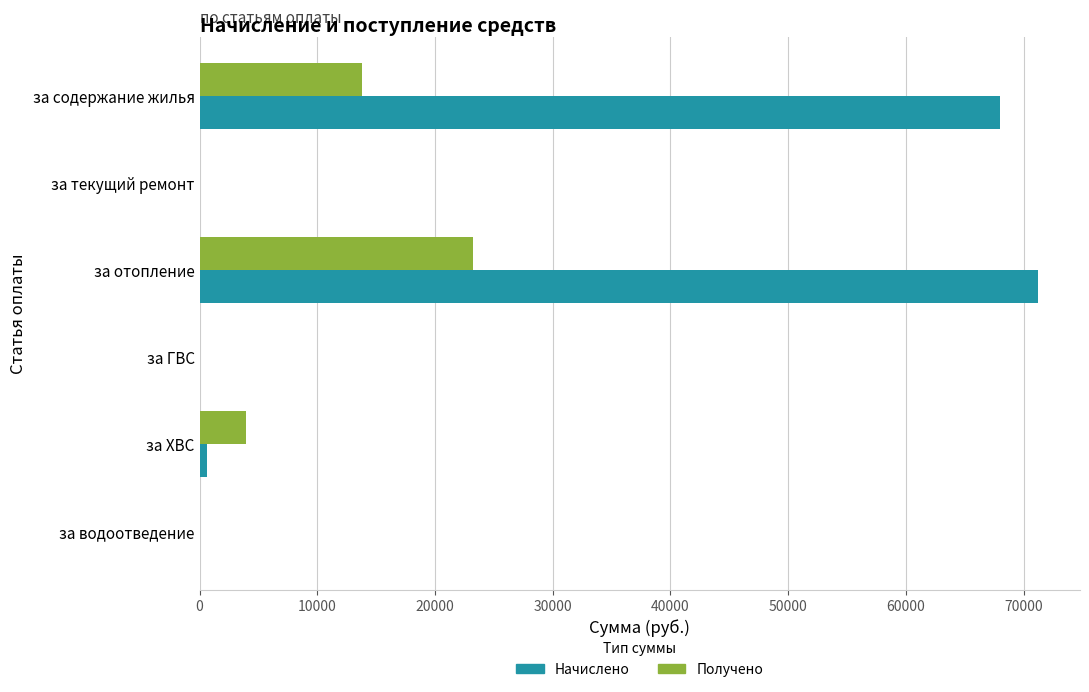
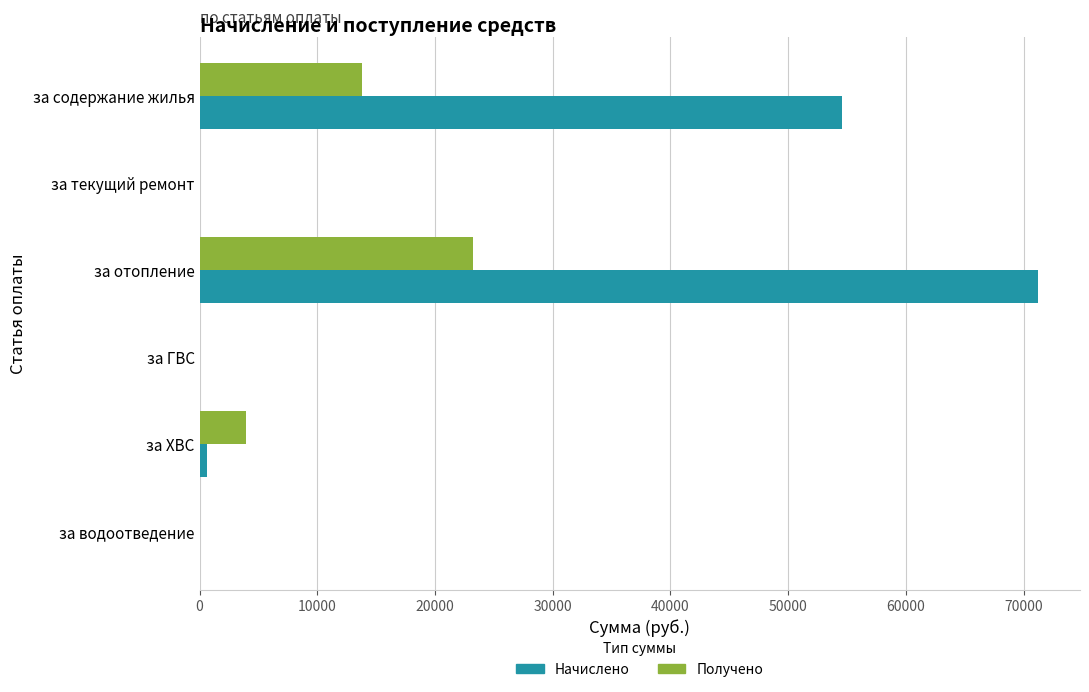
Начислено, за содержание жилья: 68000 -> 54600
